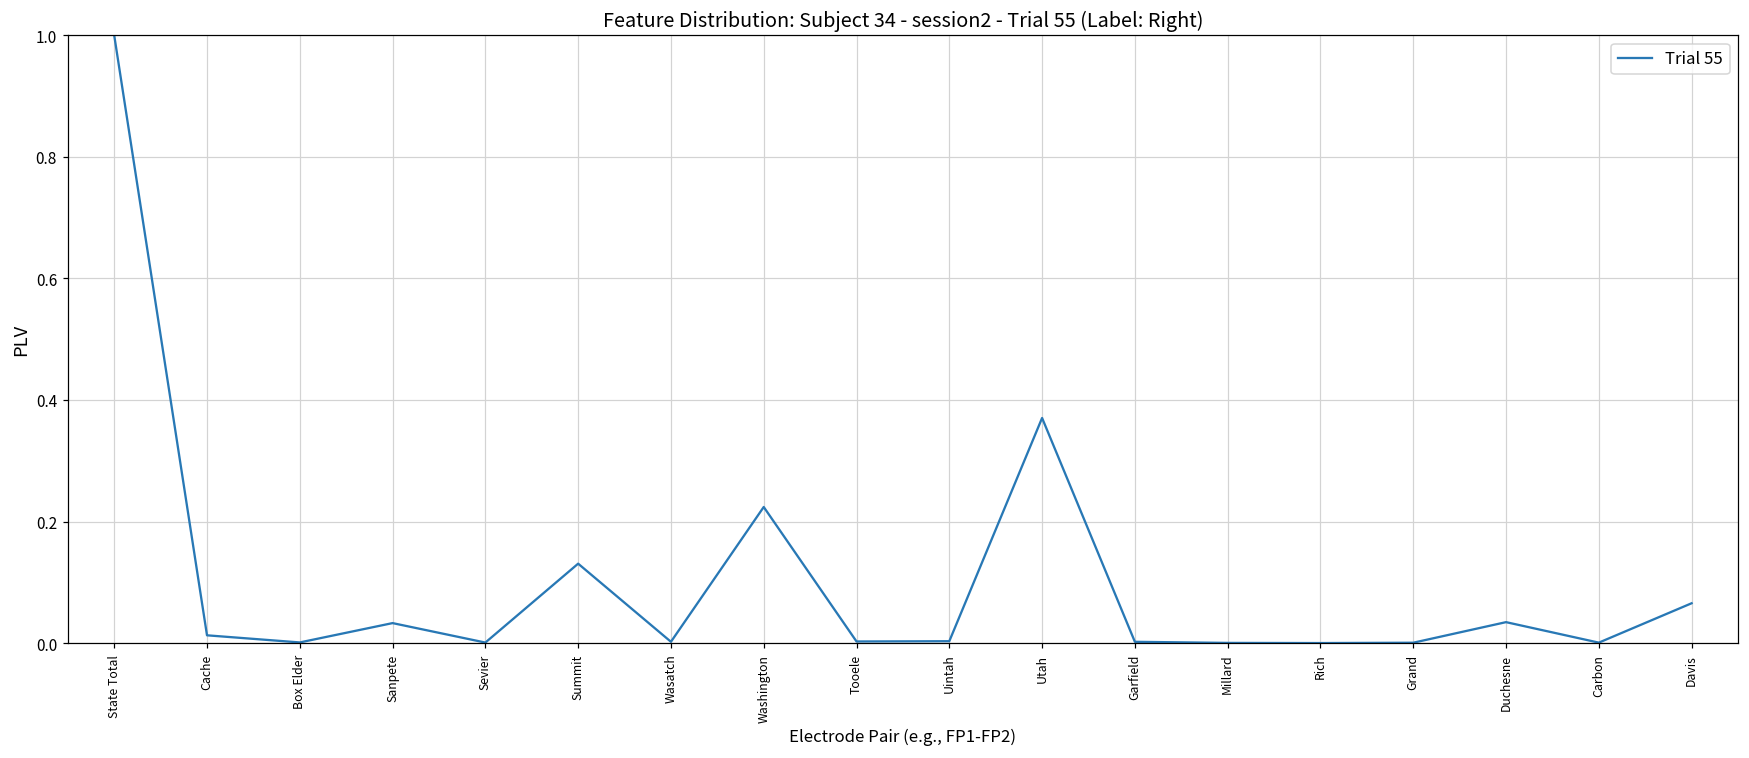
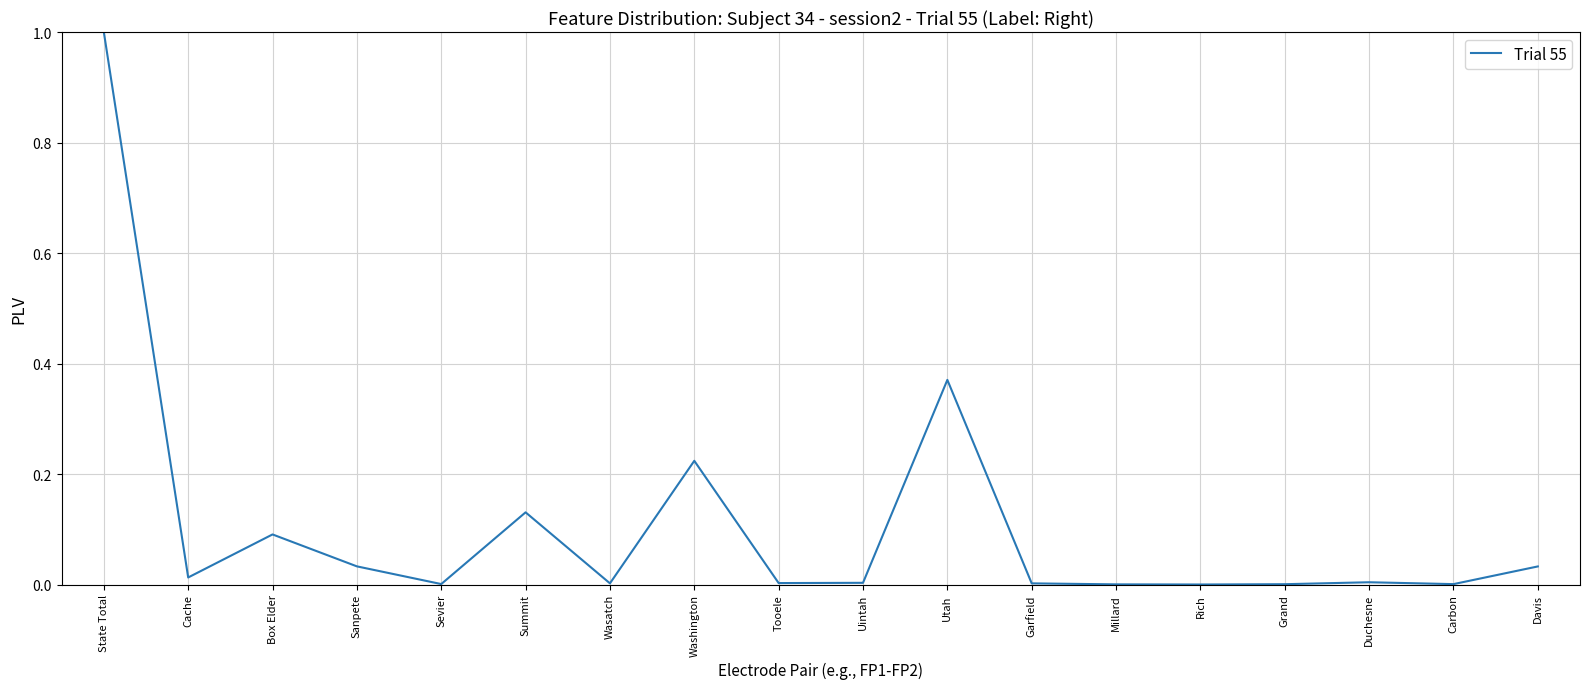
Box Elder: 0.00 -> 0.09
Duchesne: 0.03 -> 0.00
Davis: 0.07 -> 0.03
